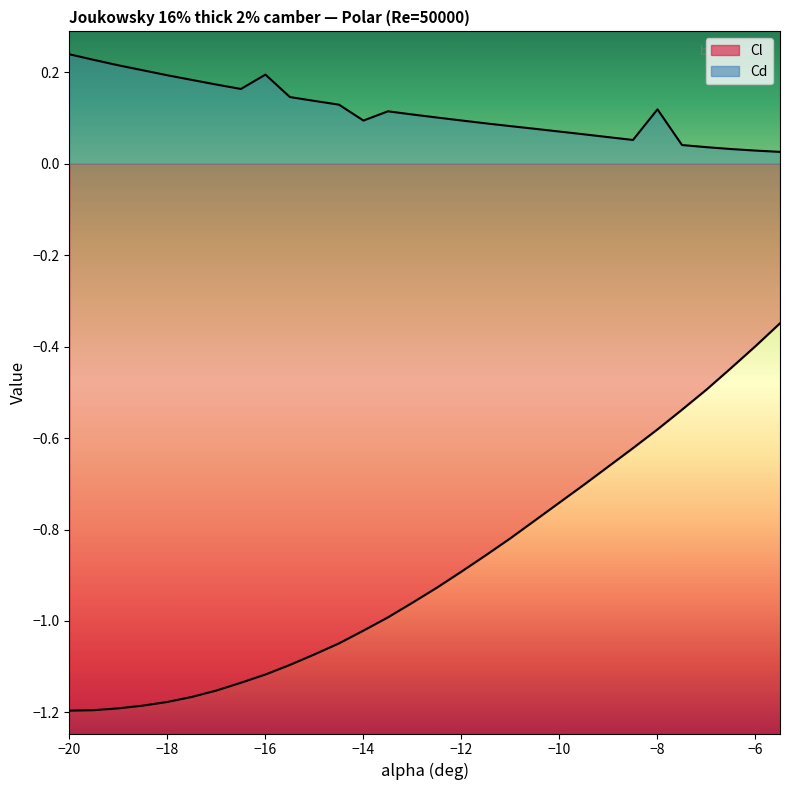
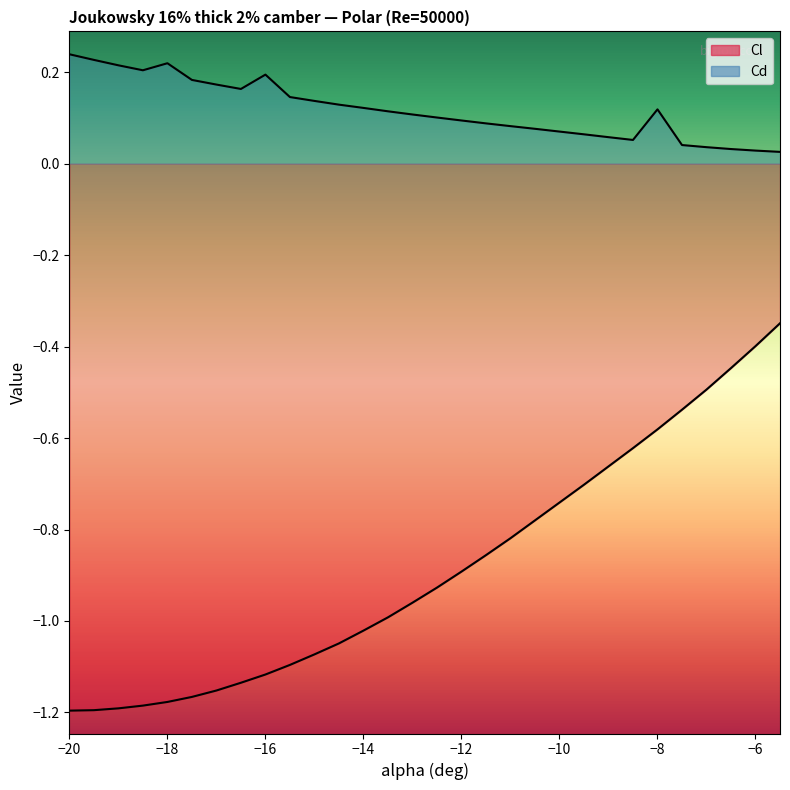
Cd, −18: 0.19 -> 0.22
Cd, −14: 0.09 -> 0.12
